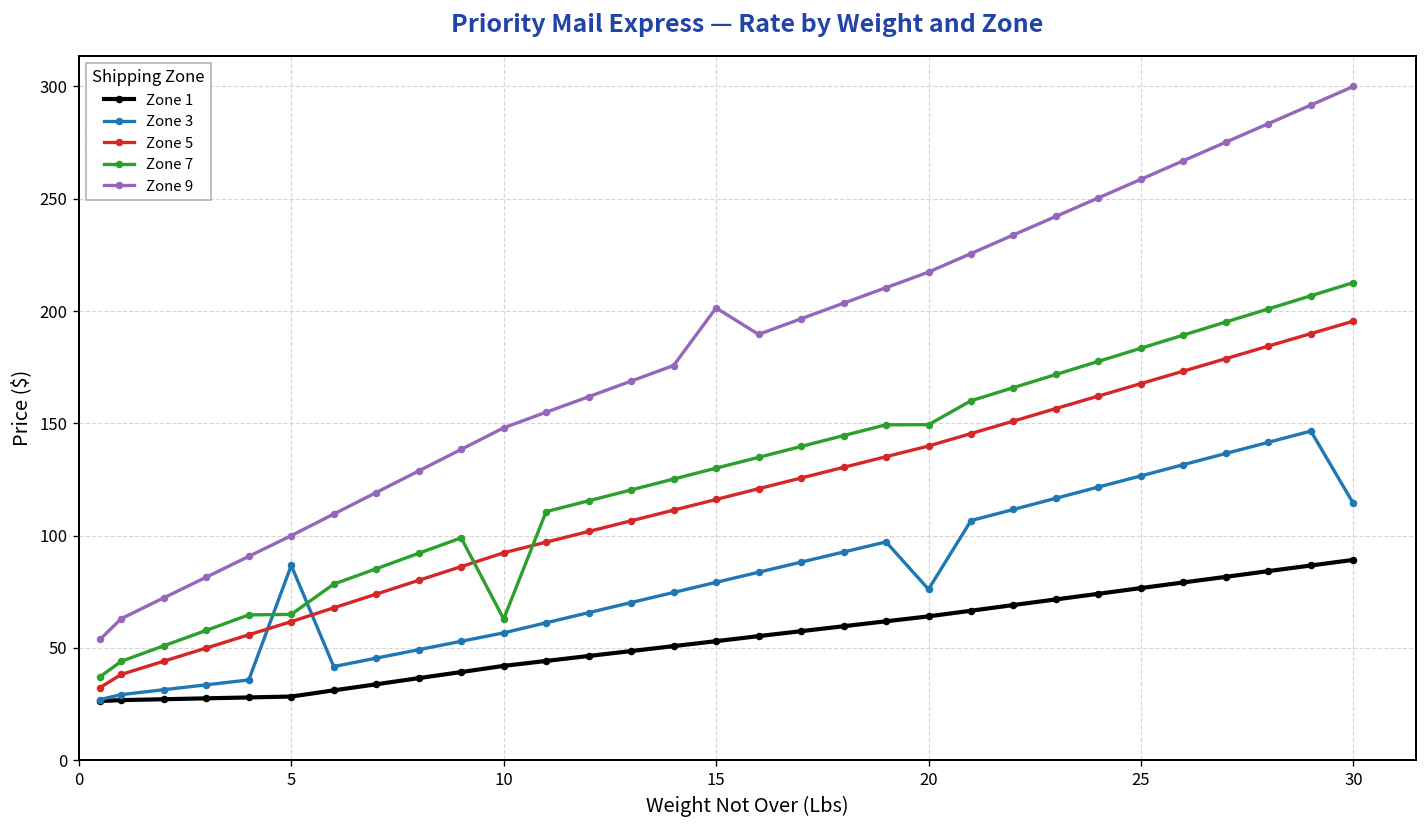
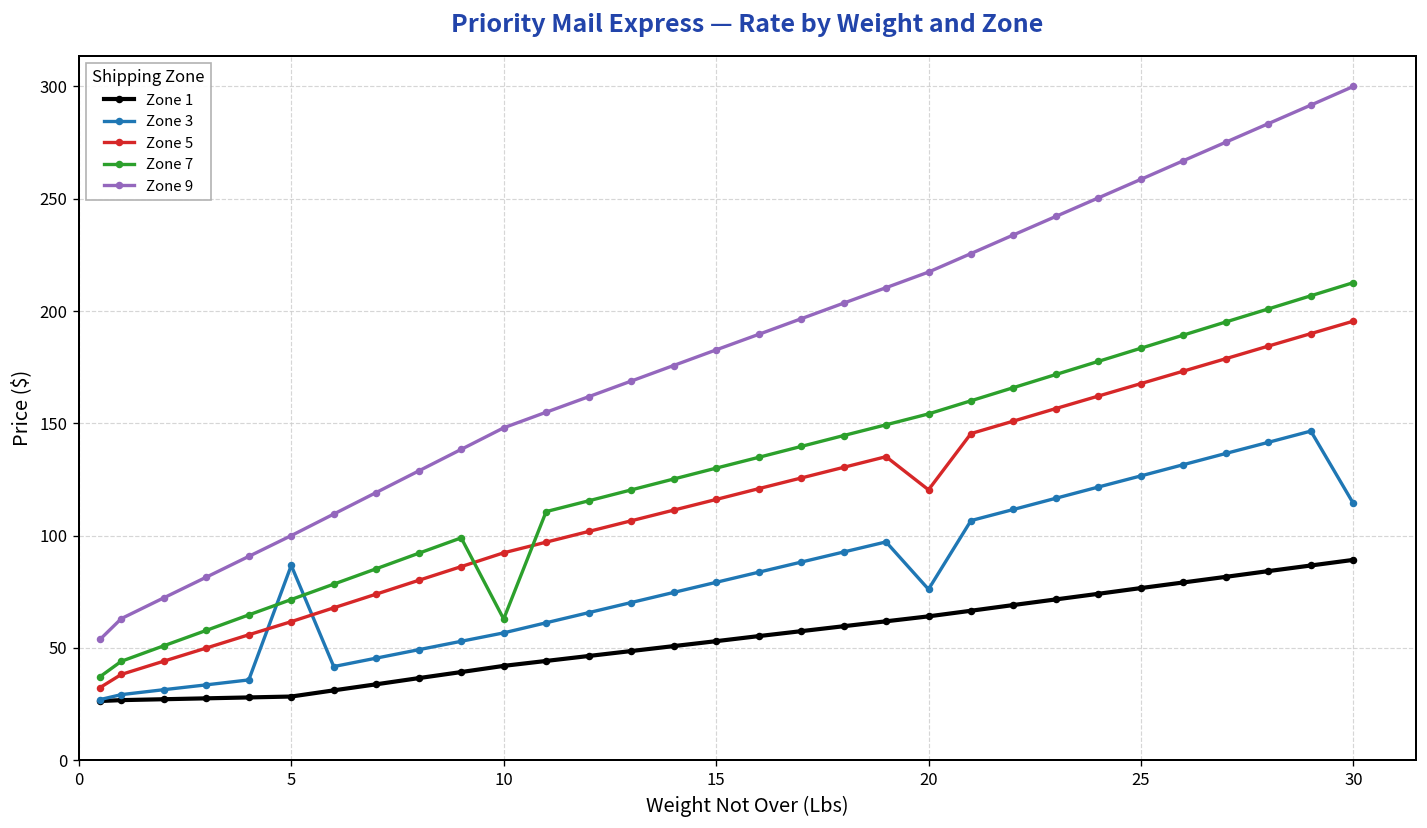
Zone 7, 5: 65 -> 72
Zone 9, 15: 201 -> 183
Zone 5, 20: 140 -> 120
Zone 7, 20: 149 -> 154
